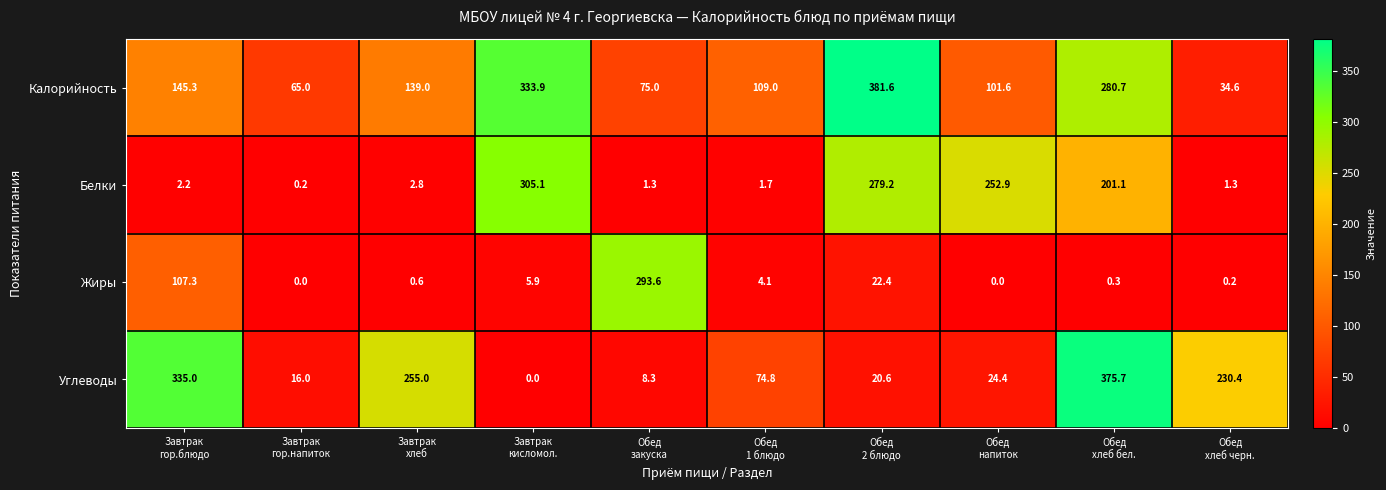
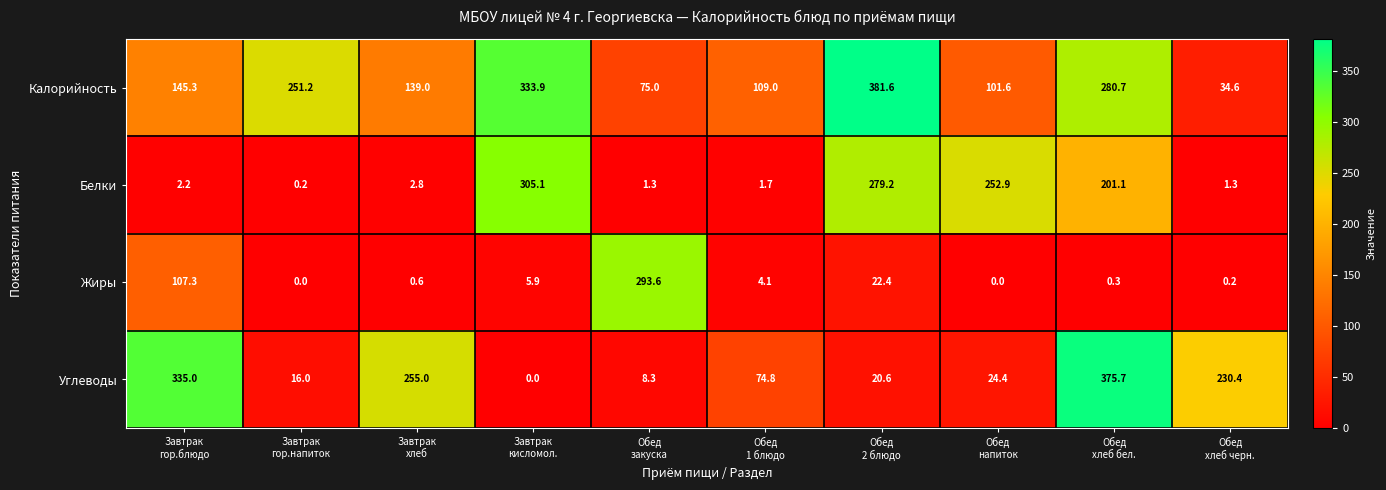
Калорийность, Завтрак гор.напиток: 65.0 -> 251.2
